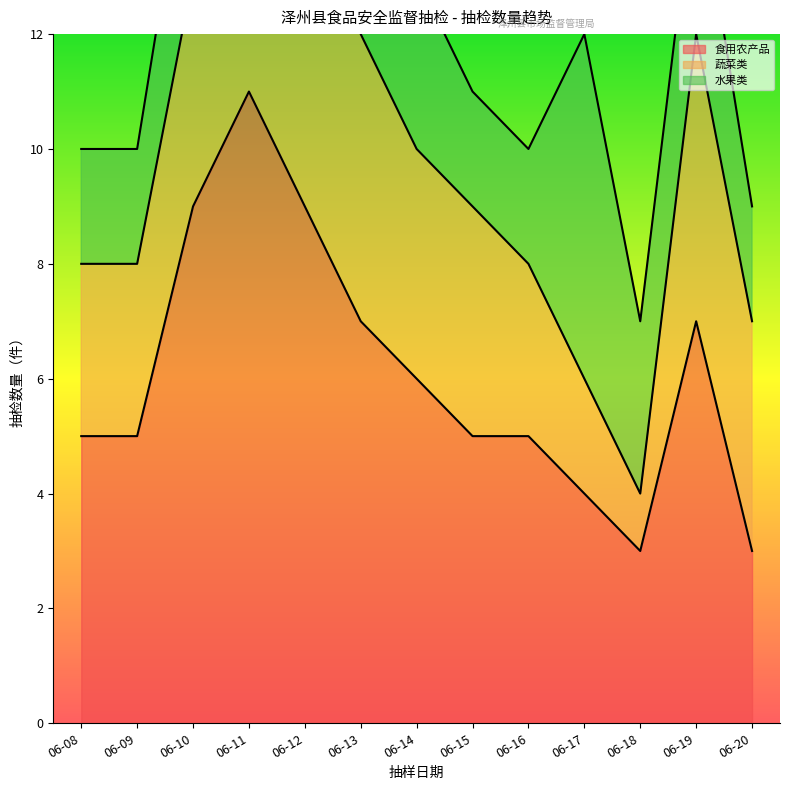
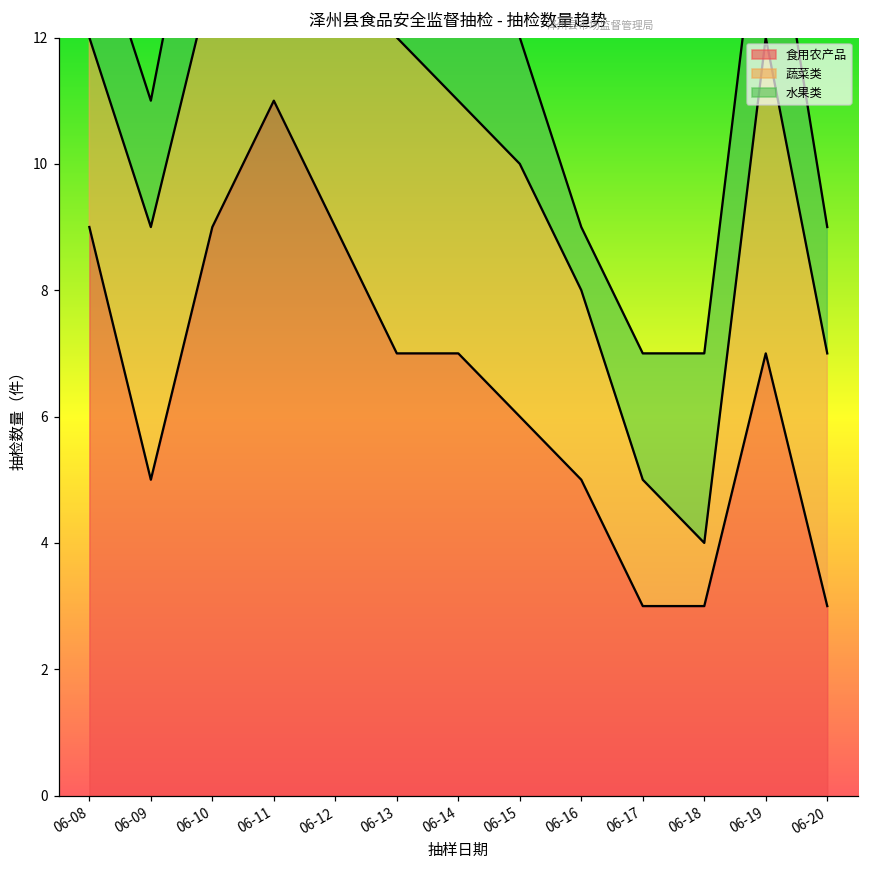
食用农产品, 06-08: 5 -> 9
蔬菜类, 06-09: 3 -> 4
食用农产品, 06-14: 6 -> 7
食用农产品, 06-15: 5 -> 6
水果类, 06-16: 2 -> 1
食用农产品, 06-17: 4 -> 3
水果类, 06-17: 6 -> 2
